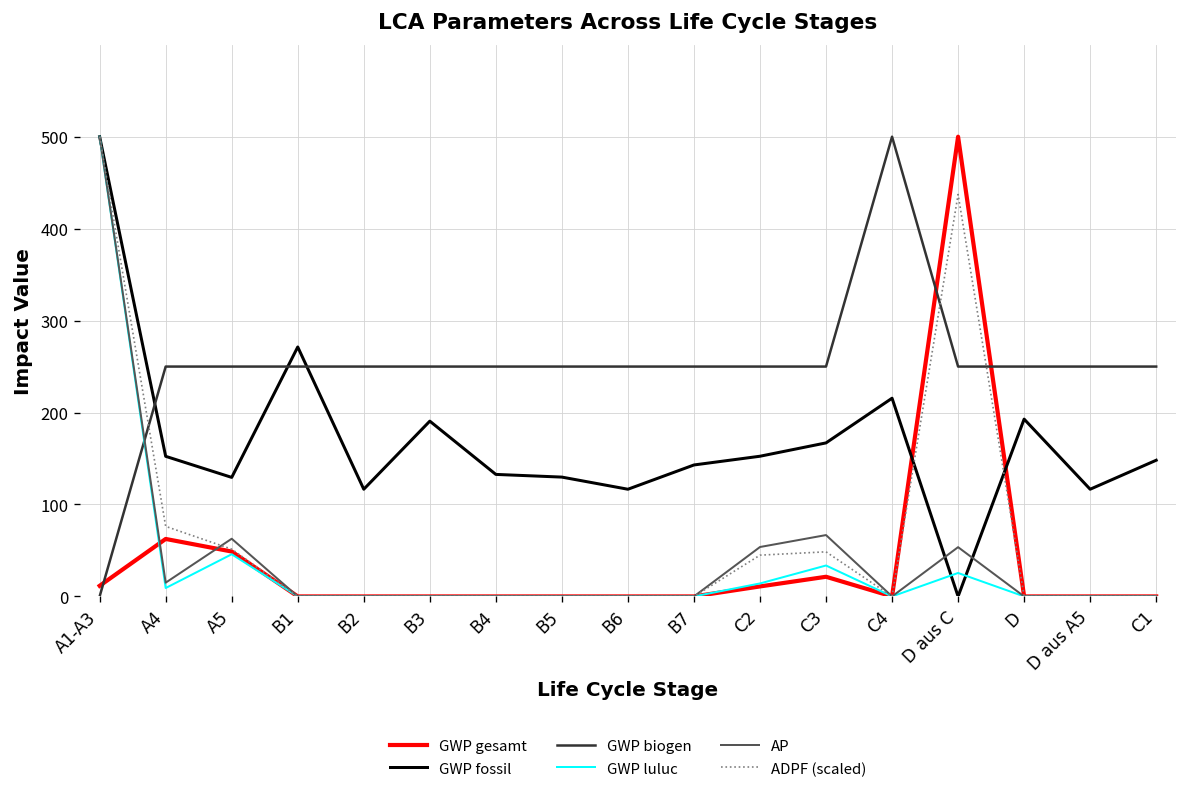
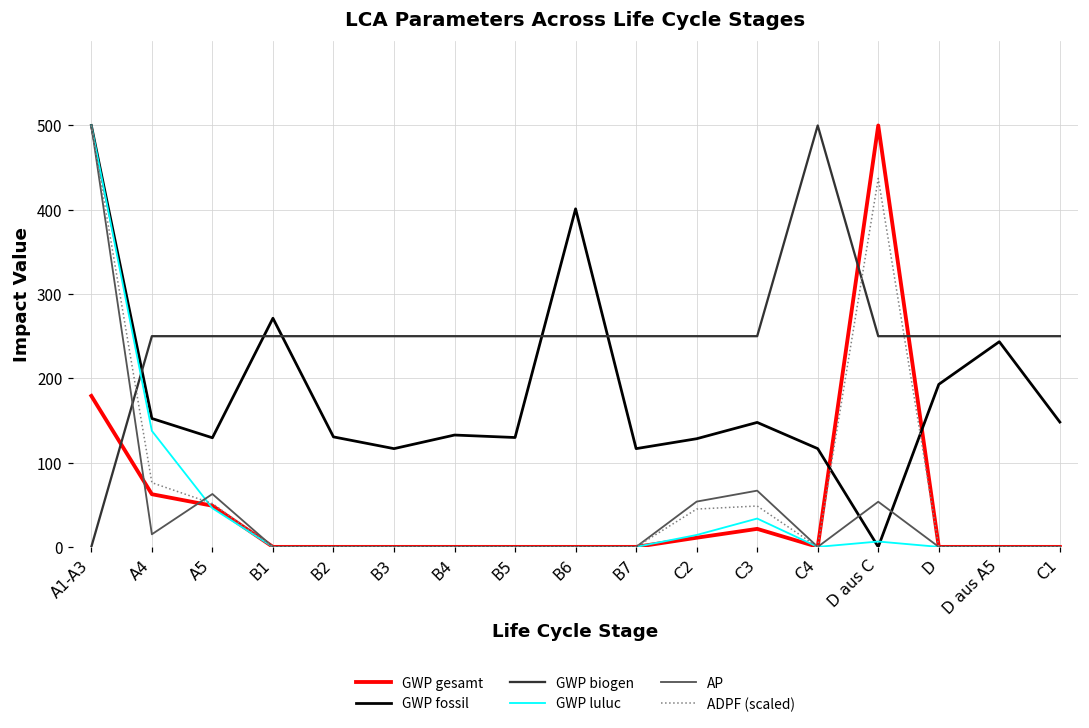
GWP gesamt, A1-A3: 10 -> 180
GWP luluc, A4: 10 -> 140
GWP fossil, B2: 120 -> 130
GWP fossil, B3: 190 -> 120
GWP fossil, B6: 120 -> 400
GWP fossil, B7: 140 -> 120
GWP fossil, C2: 150 -> 130
GWP fossil, C3: 170 -> 150
GWP fossil, C4: 220 -> 120
GWP luluc, D aus C: 30 -> 10
GWP fossil, D aus A5: 120 -> 240
